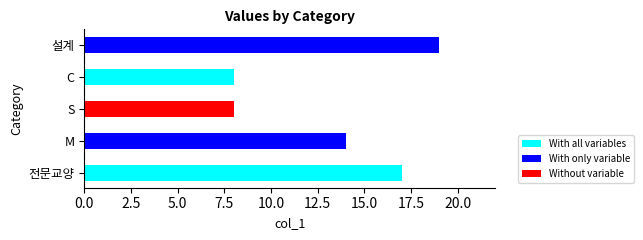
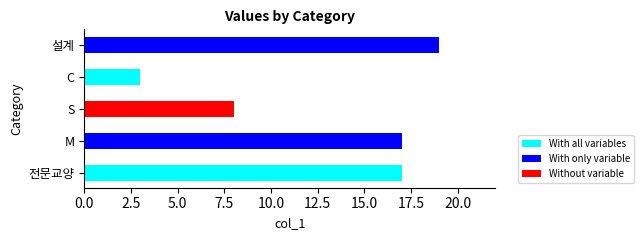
C: 8 -> 3
M: 14 -> 17
